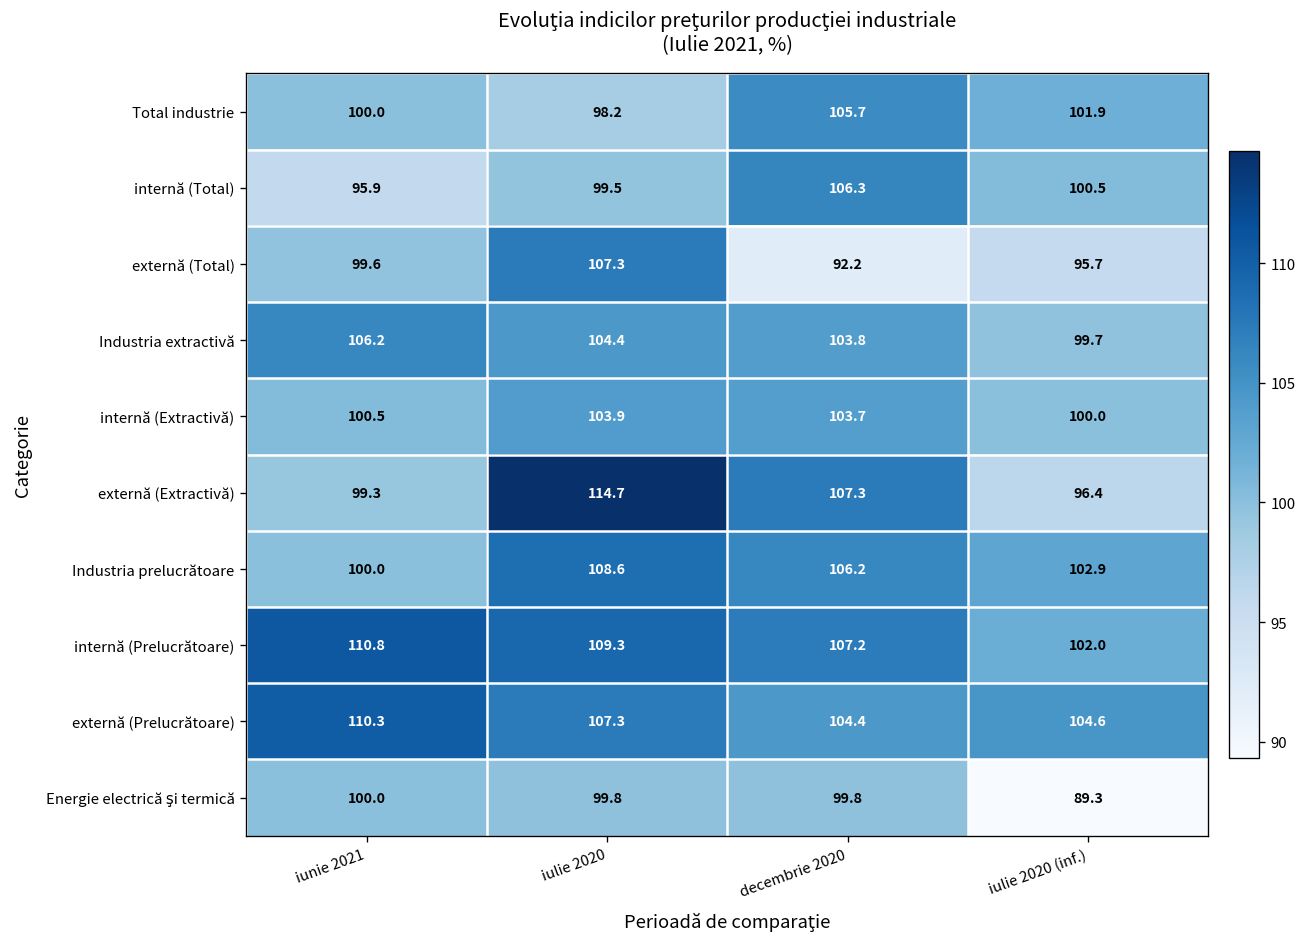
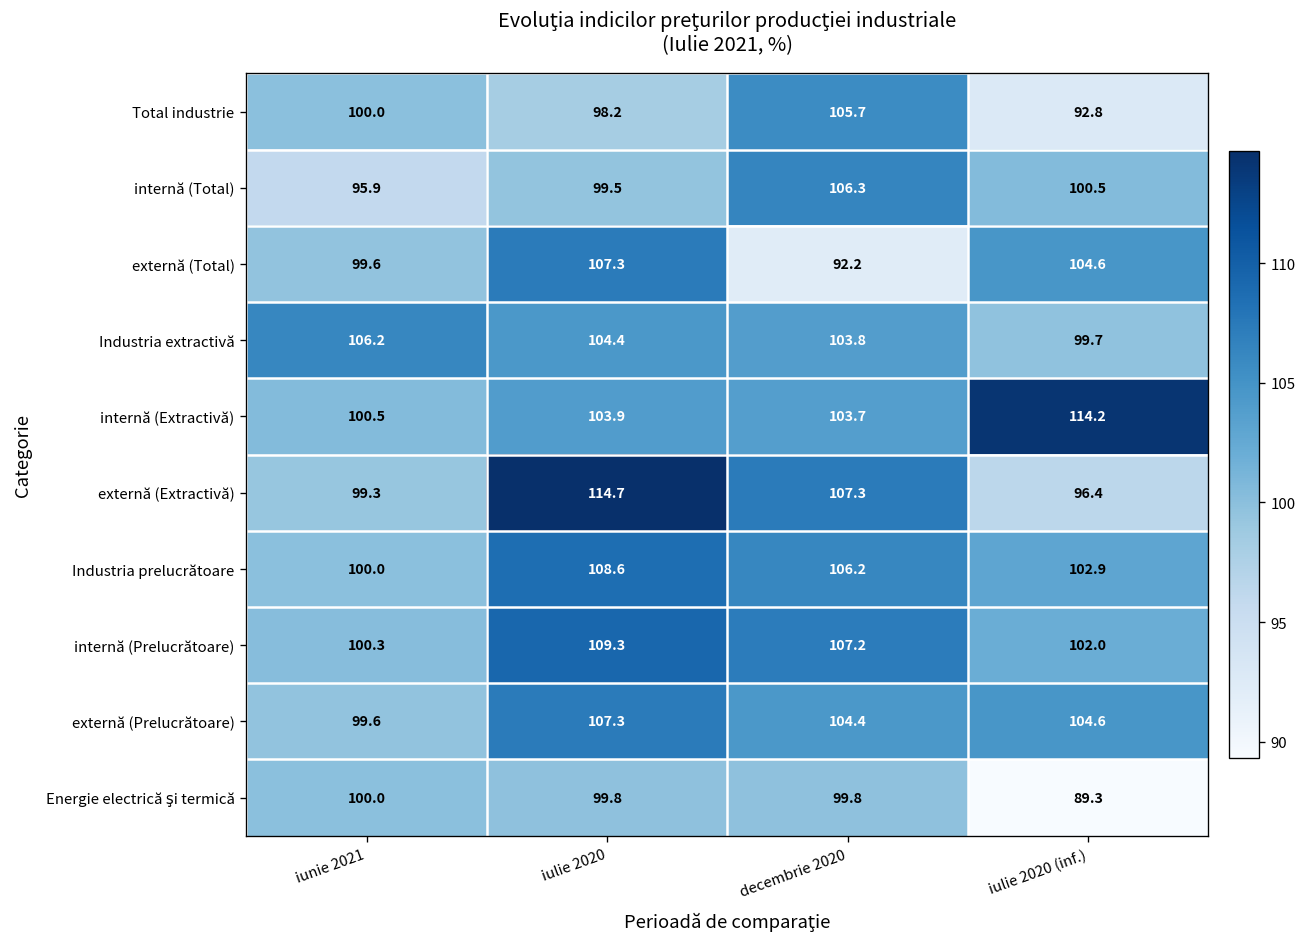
Total industrie, iulie 2020 (inf.): 101.9 -> 92.8
externă (Total), iulie 2020 (inf.): 95.7 -> 104.6
internă (Extractivă), iulie 2020 (inf.): 100.0 -> 114.2
internă (Prelucrătoare), iunie 2021: 110.8 -> 100.3
externă (Prelucrătoare), iunie 2021: 110.3 -> 99.6
